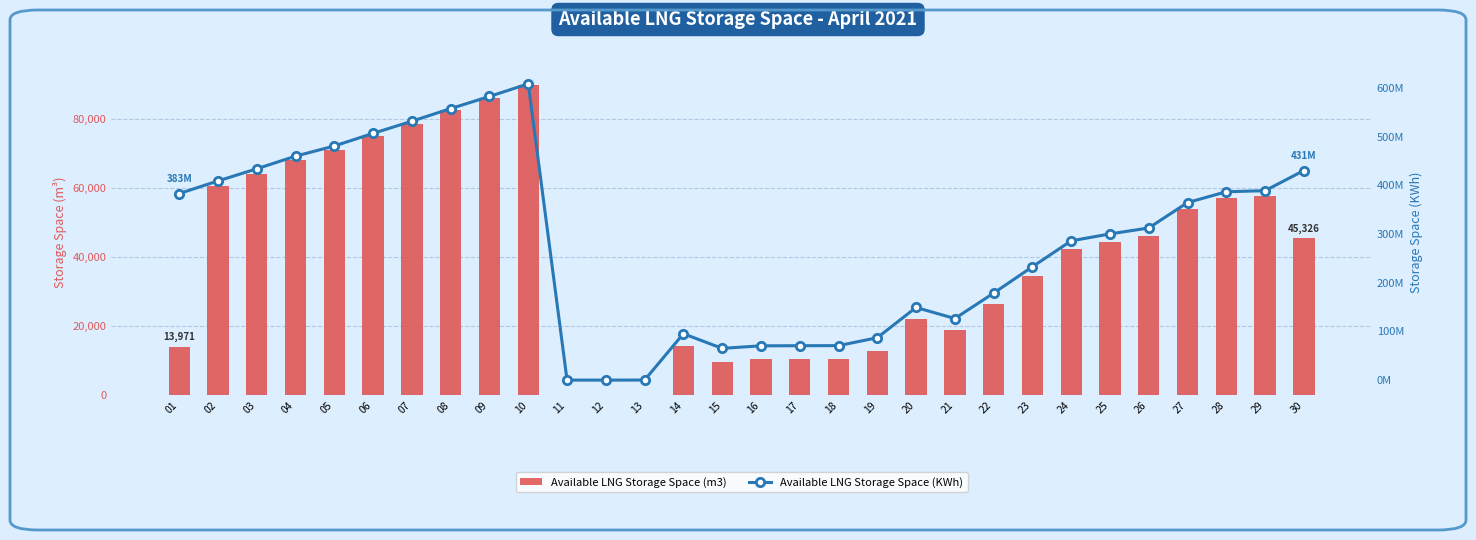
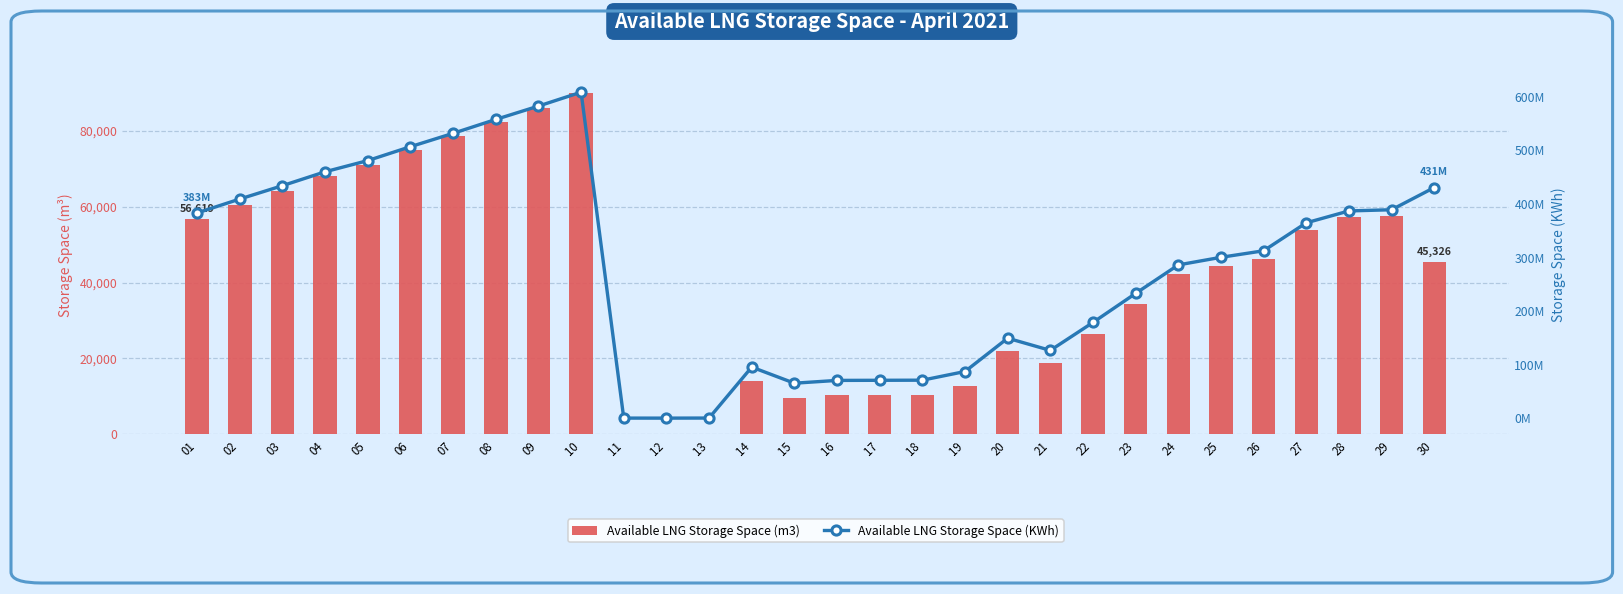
Available LNG Storage Space (m3), 01: 13,971 -> 56,619
